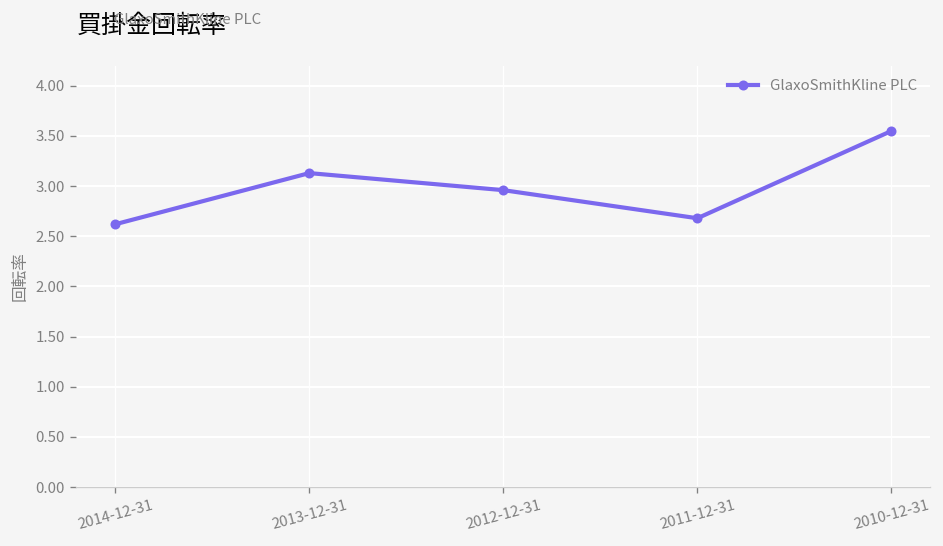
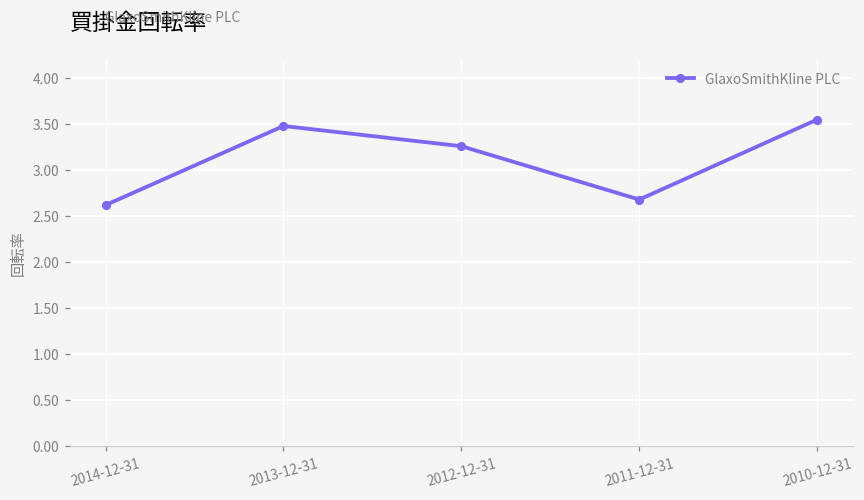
2013-12-31: 3.1 -> 3.5
2012-12-31: 3.0 -> 3.3
